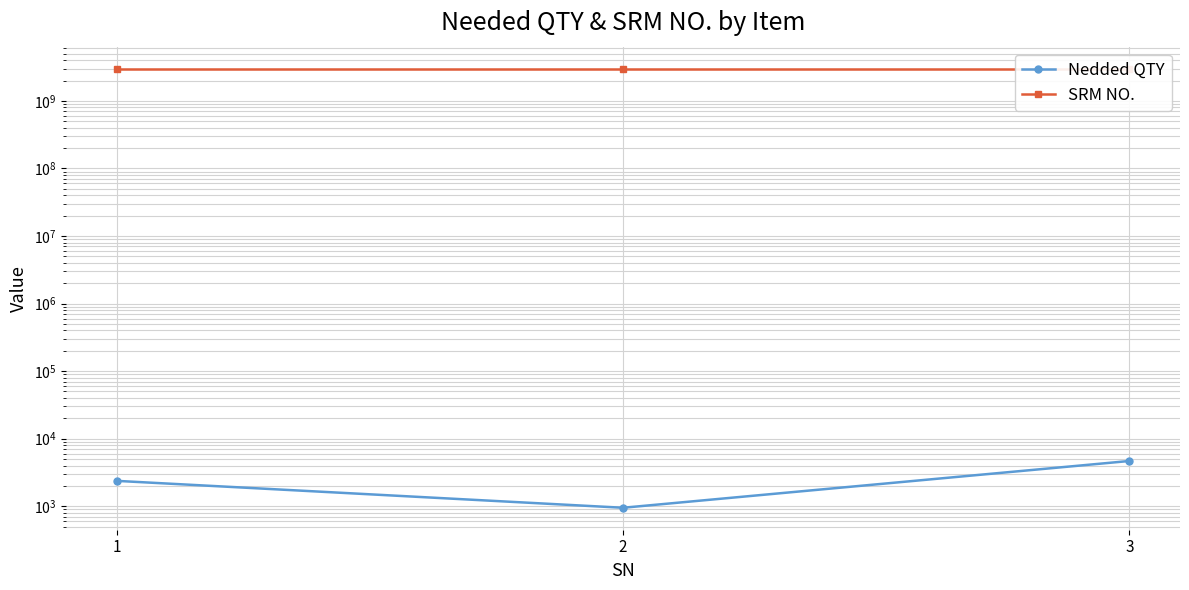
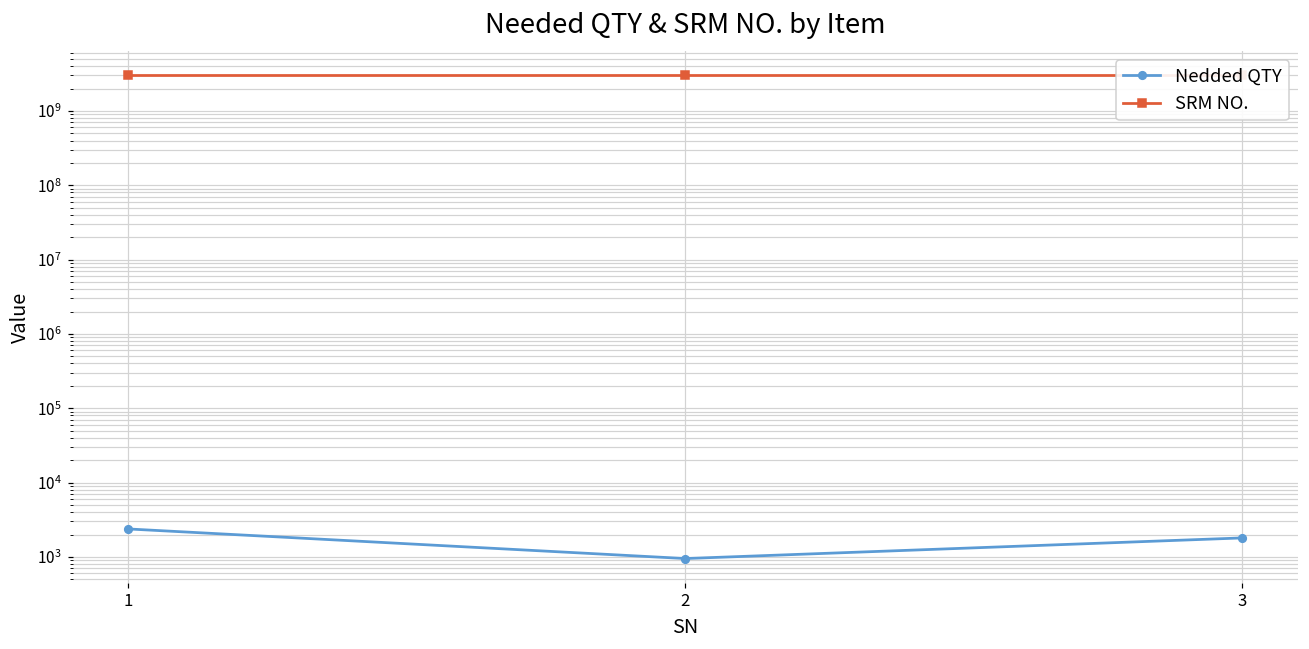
Nedded QTY, 3: 5000 -> 1800
